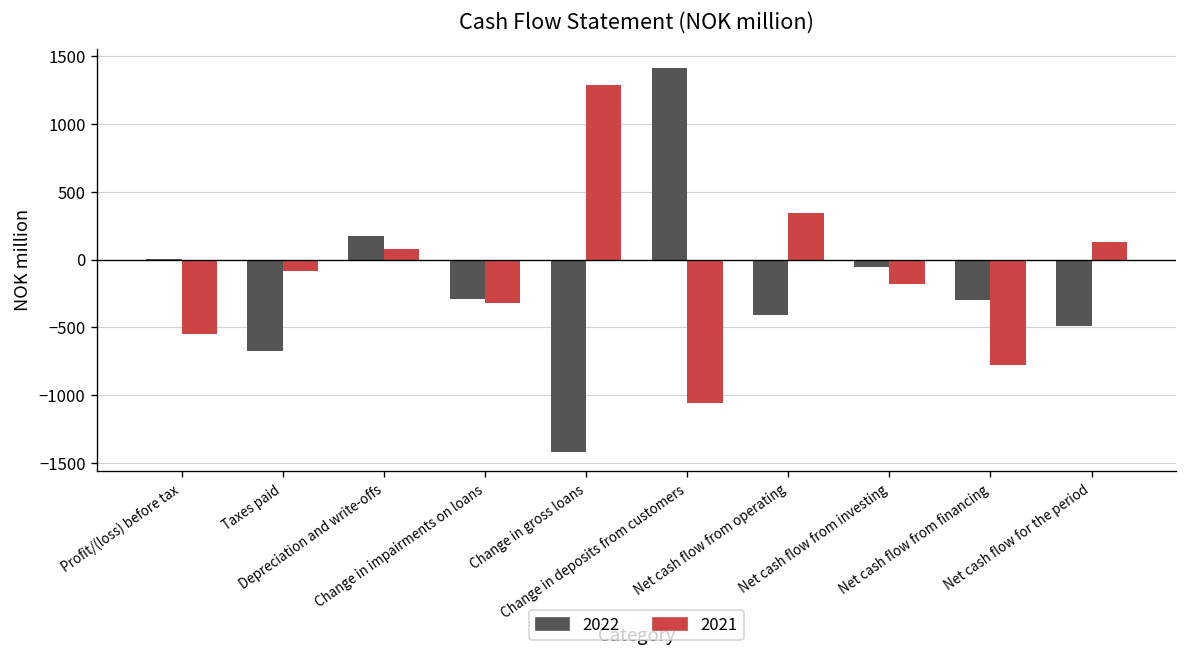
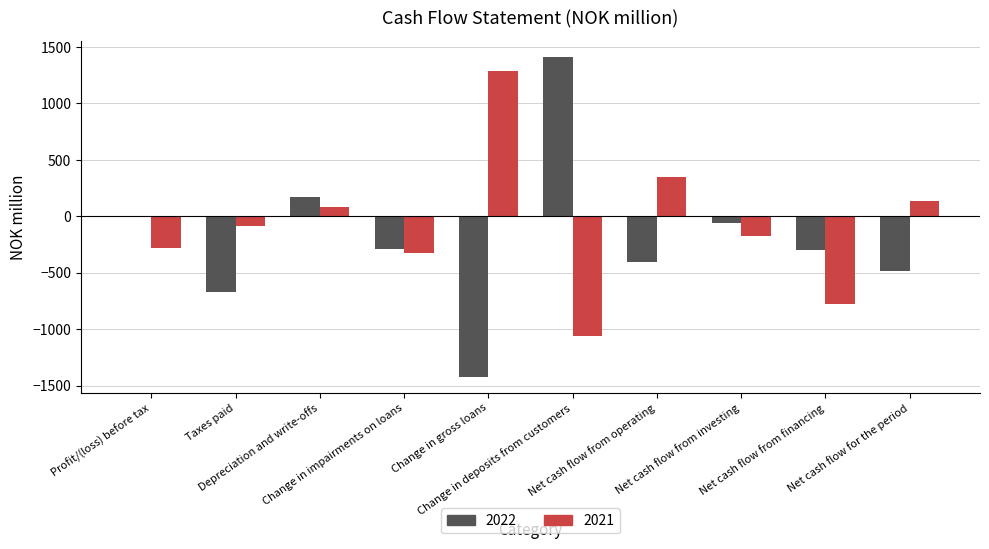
2021, Profit/(loss) before tax: -550 -> -280
